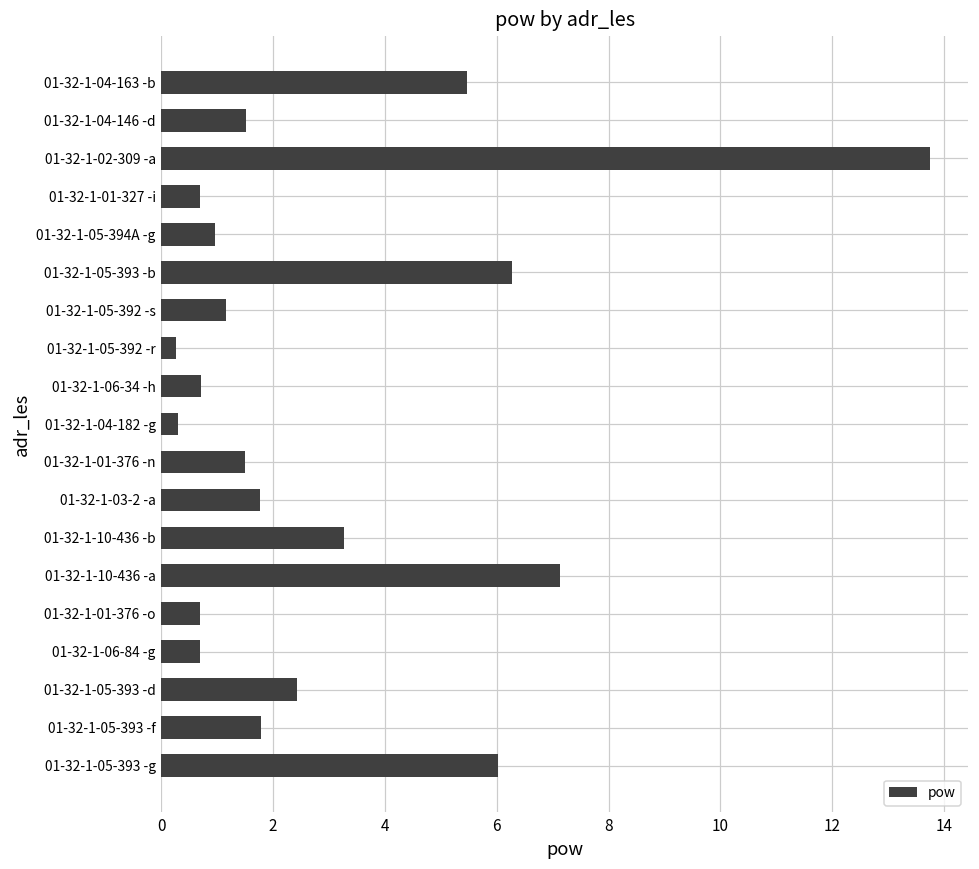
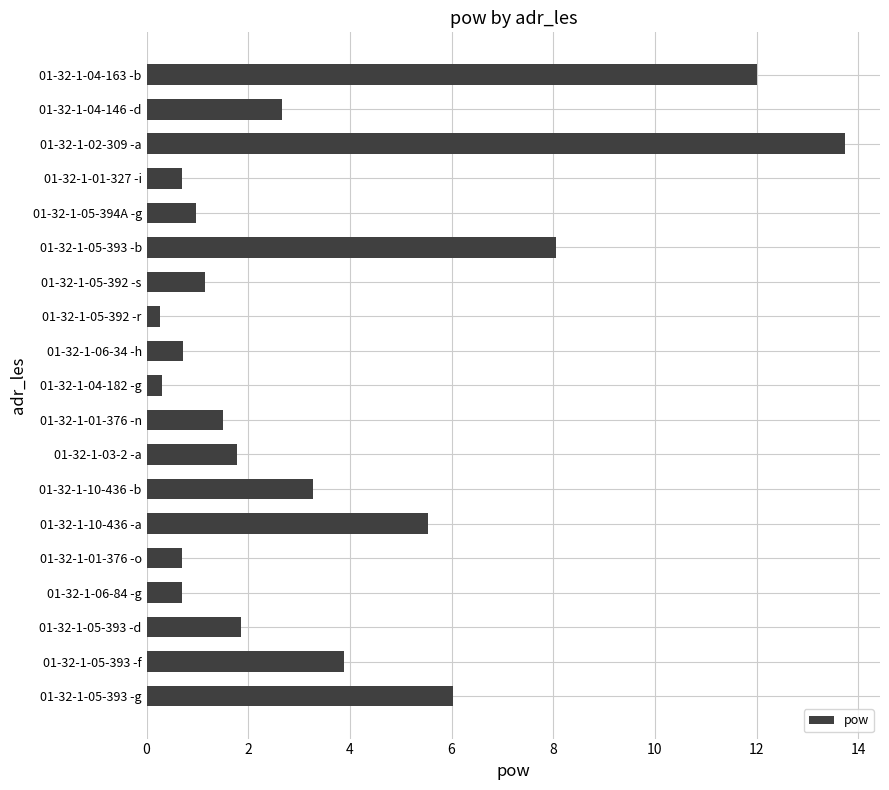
01-32-1-04-163 -b: 5.5 -> 12.0
01-32-1-04-146 -d: 1.5 -> 2.7
01-32-1-05-393 -b: 6.3 -> 8.1
01-32-1-10-436 -a: 7.1 -> 5.5
01-32-1-05-393 -d: 2.4 -> 1.9
01-32-1-05-393 -f: 1.8 -> 3.9
